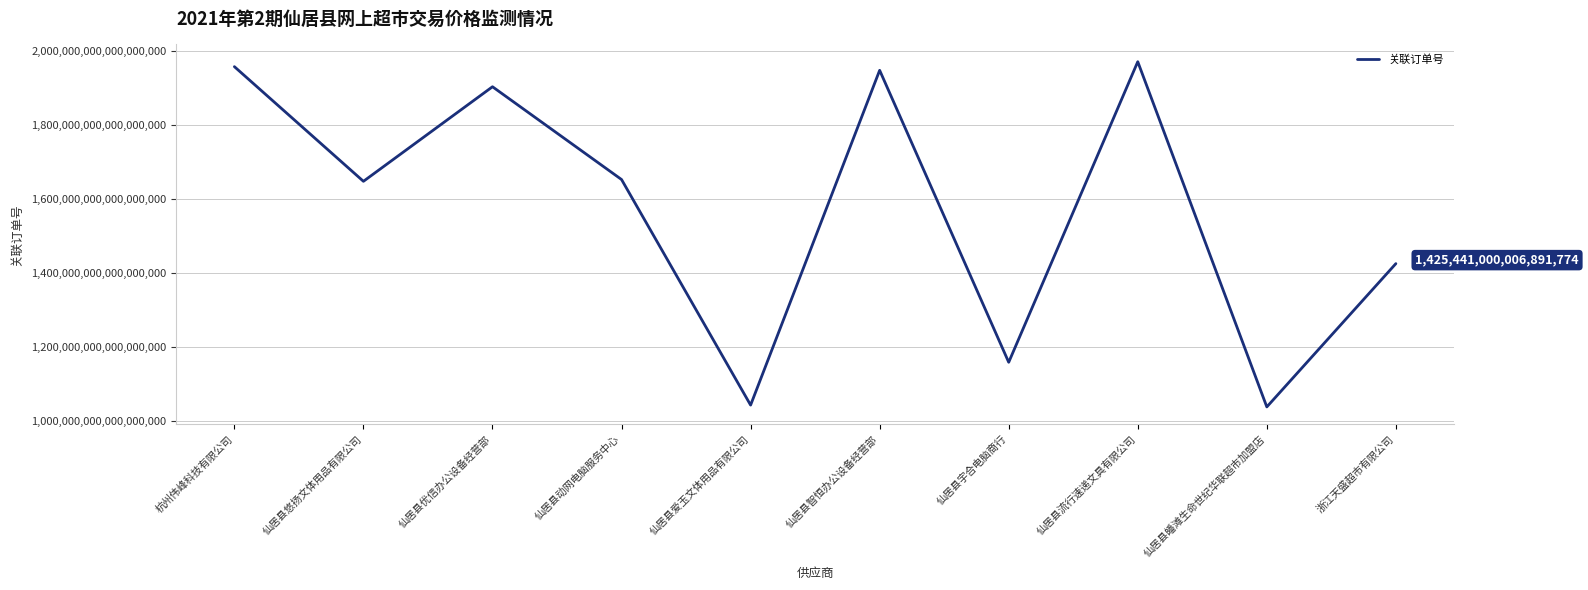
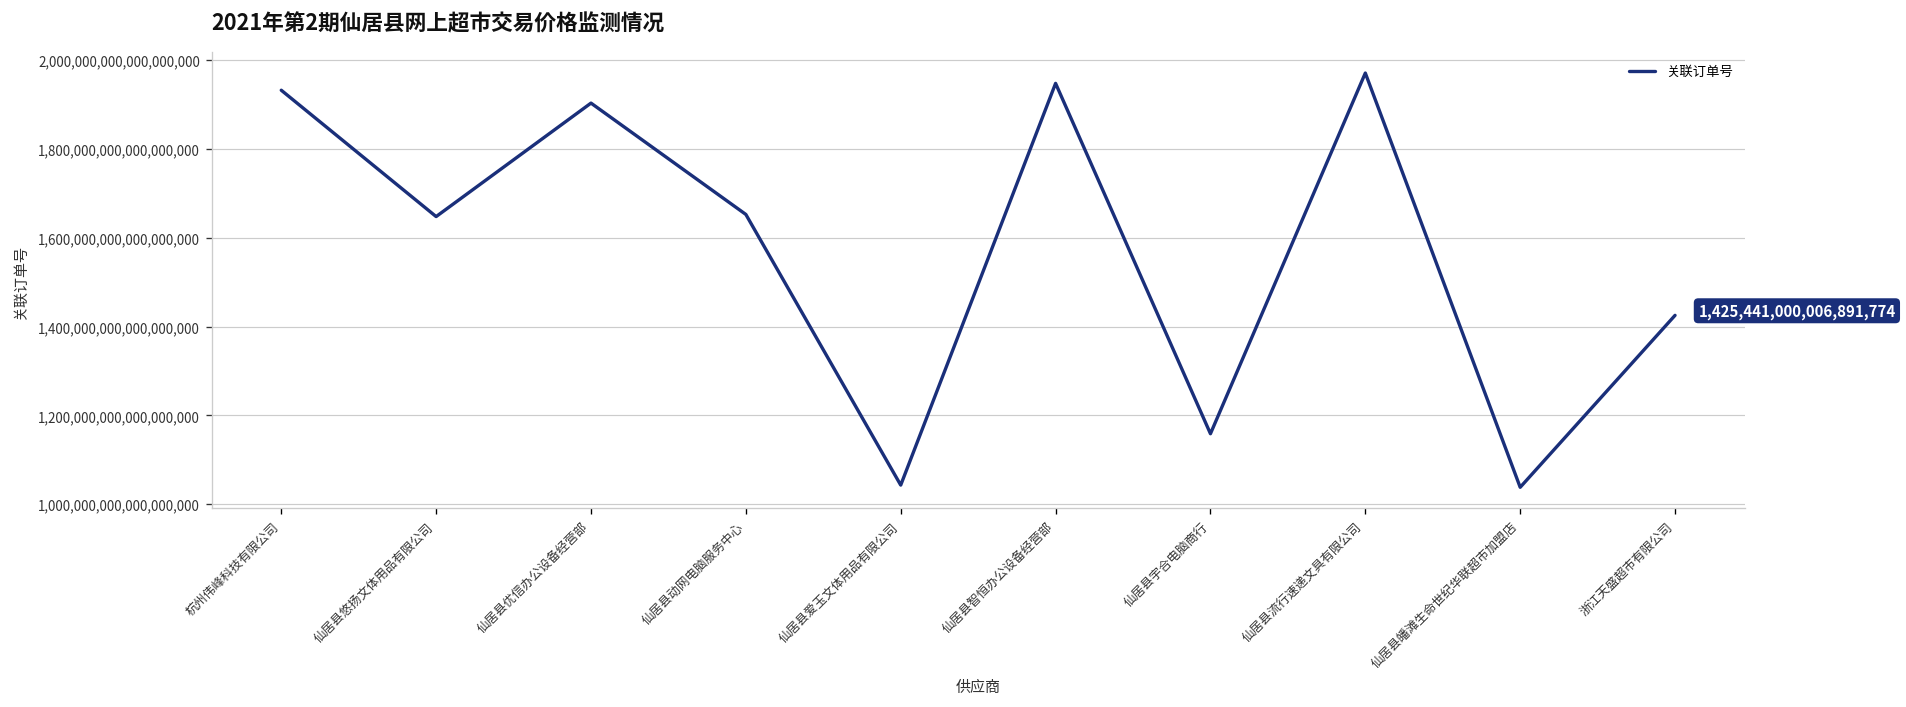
杭州伟峰科技有限公司: 1,960,000,000,000,000,000 -> 1,930,000,000,000,000,000
